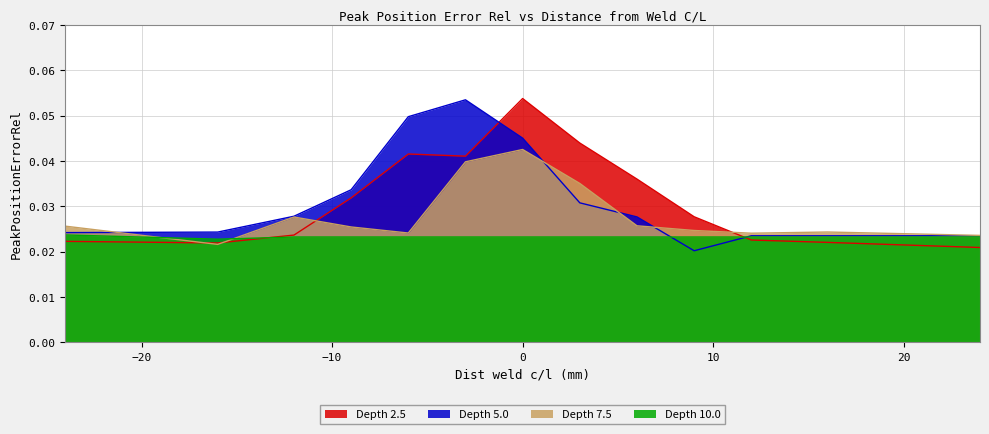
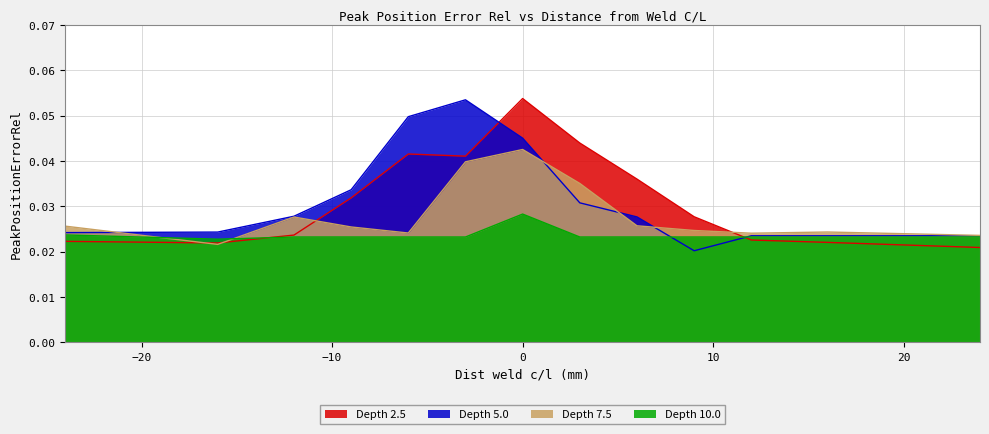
Depth 10.0, 0: 0.023 -> 0.028
